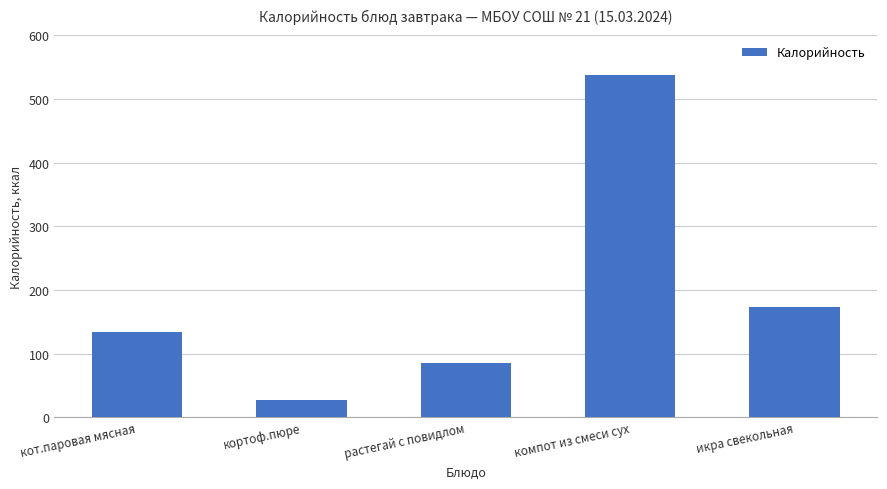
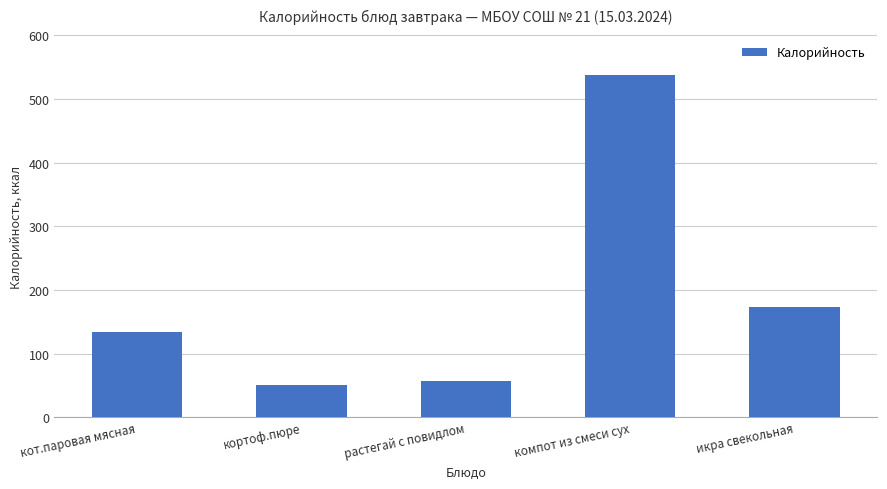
кортоф.пюре: 30 -> 50
растегай с повидлом: 90 -> 60
